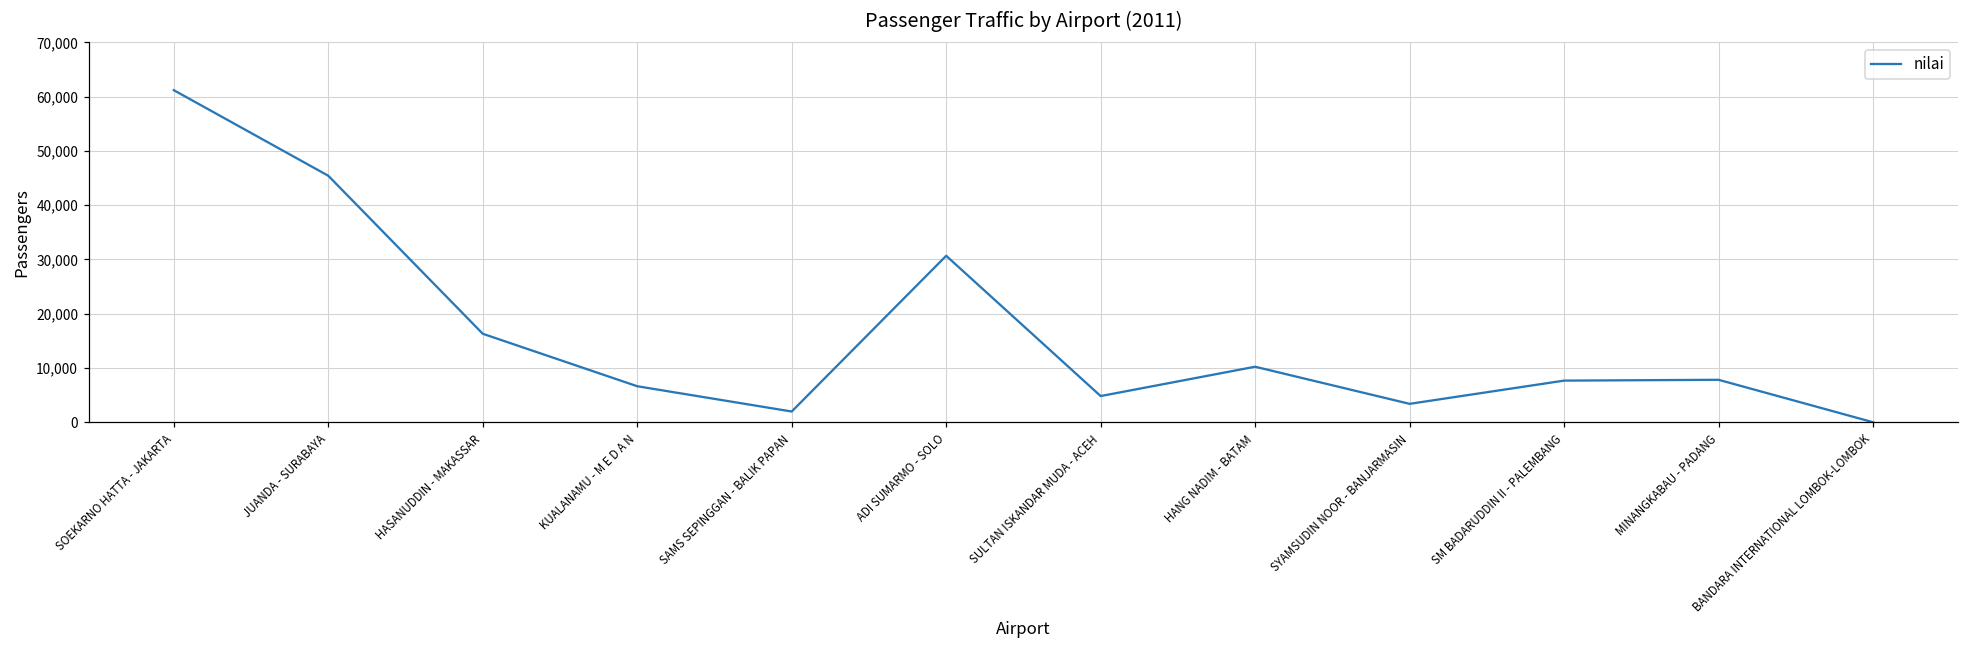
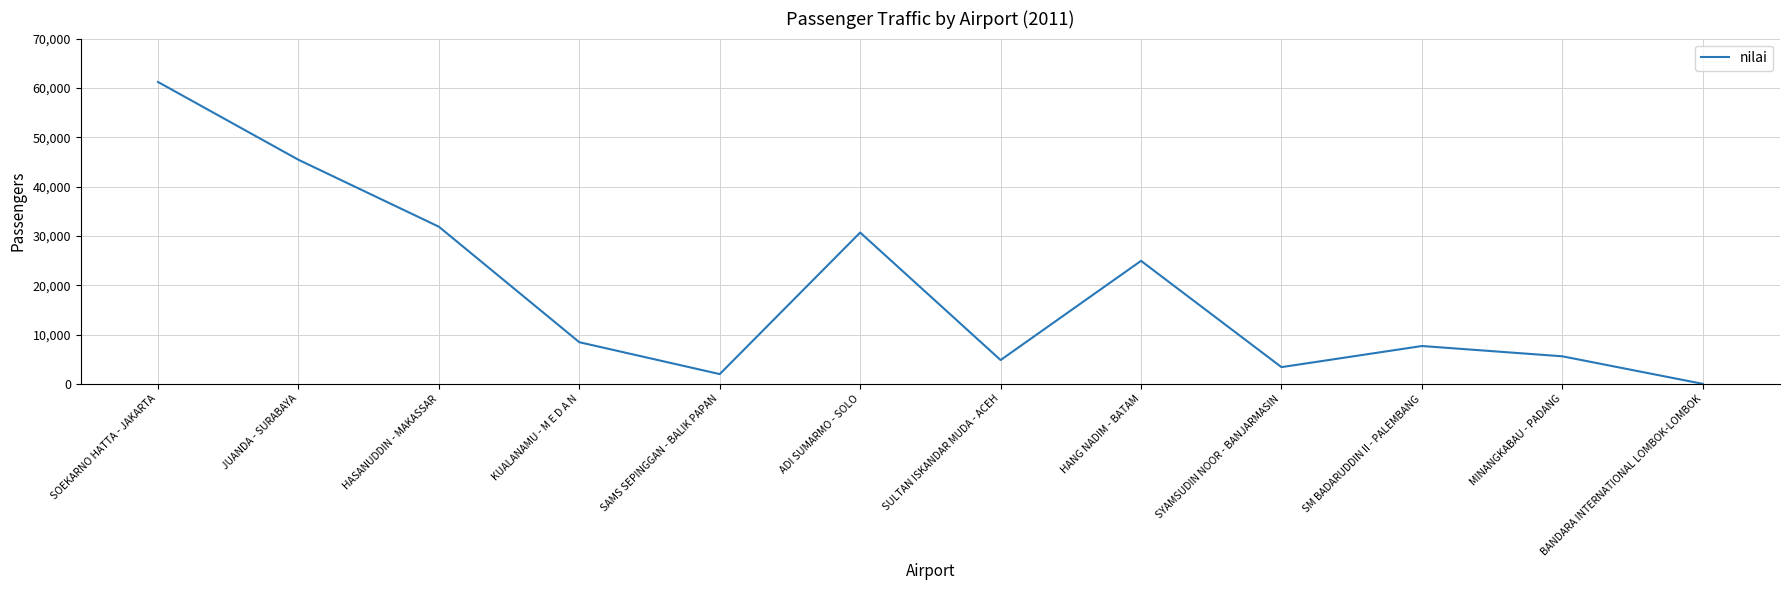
HASANUDDIN - MAKASSAR: 16,000 -> 32,000
KUALANAMU - M E D A N: 7,000 -> 8,000
HANG NADIM - BATAM: 10,000 -> 25,000
MINANGKABAU - PADANG: 8,000 -> 6,000
